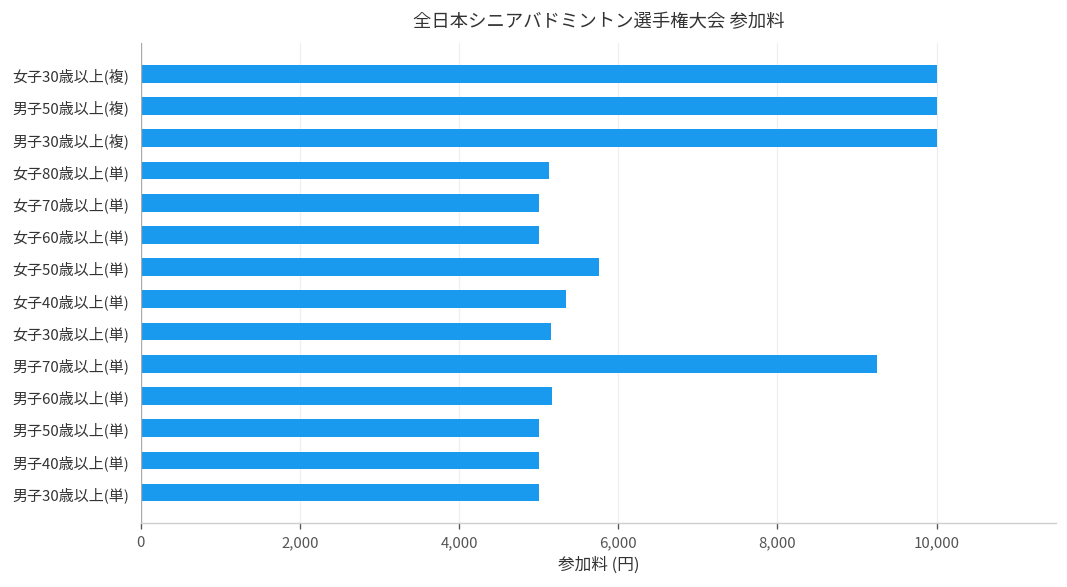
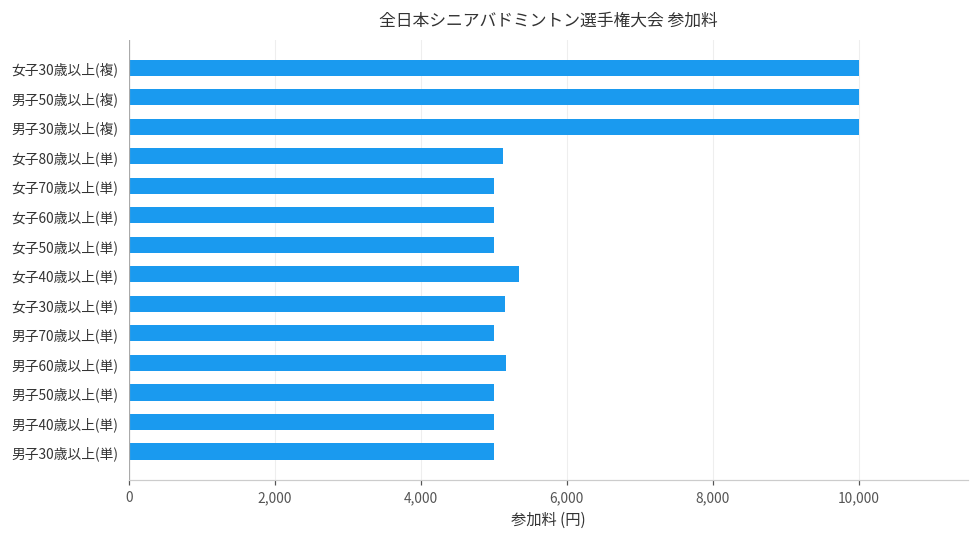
女子50歳以上(単): 5,800 -> 5,000
男子70歳以上(単): 9,300 -> 5,000
